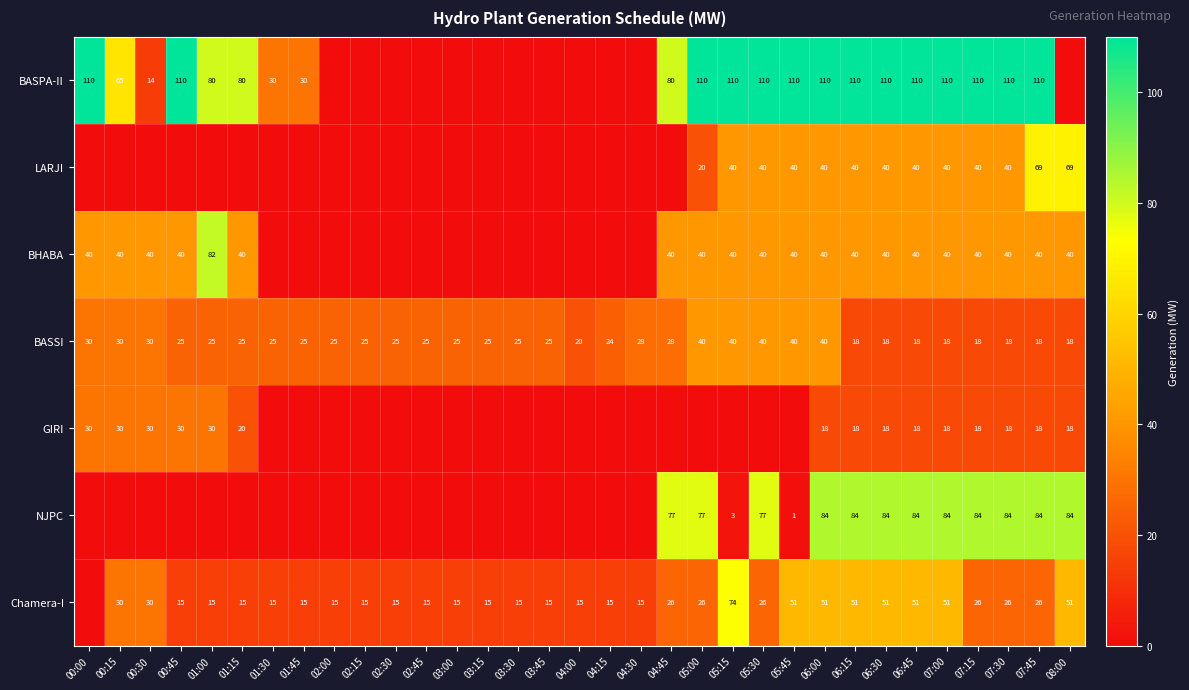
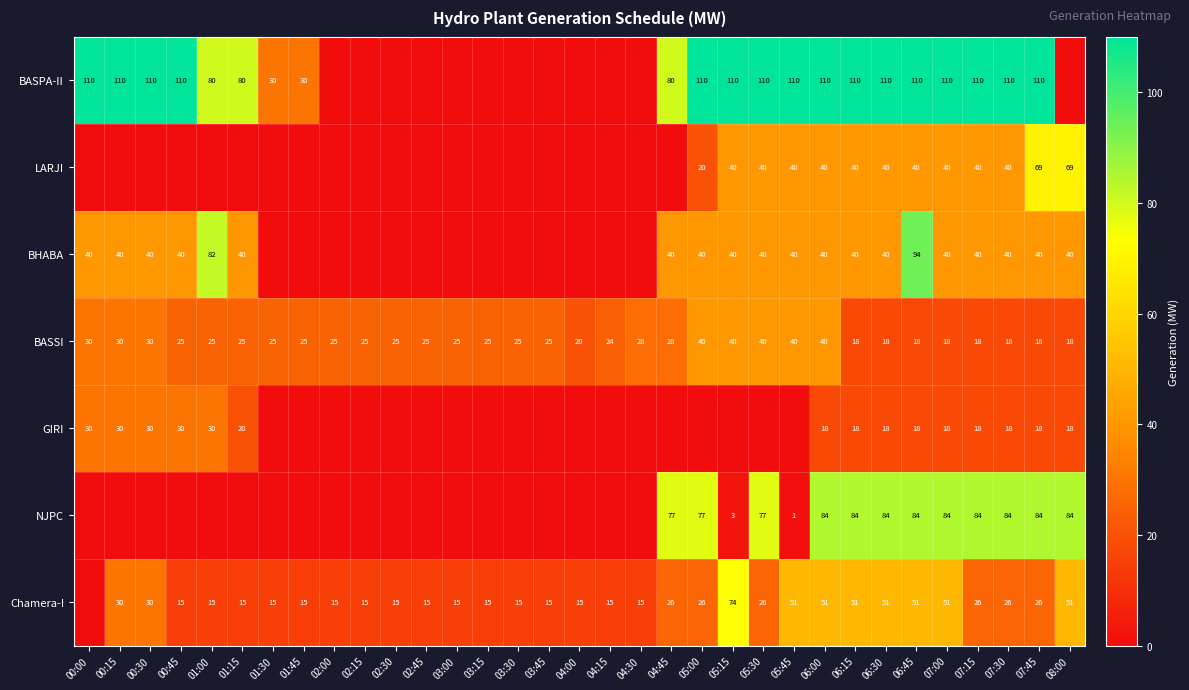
BASPA-II, 00:15: 65 -> 110
BASPA-II, 00:30: 14 -> 110
BHABA, 06:45: 40 -> 94
